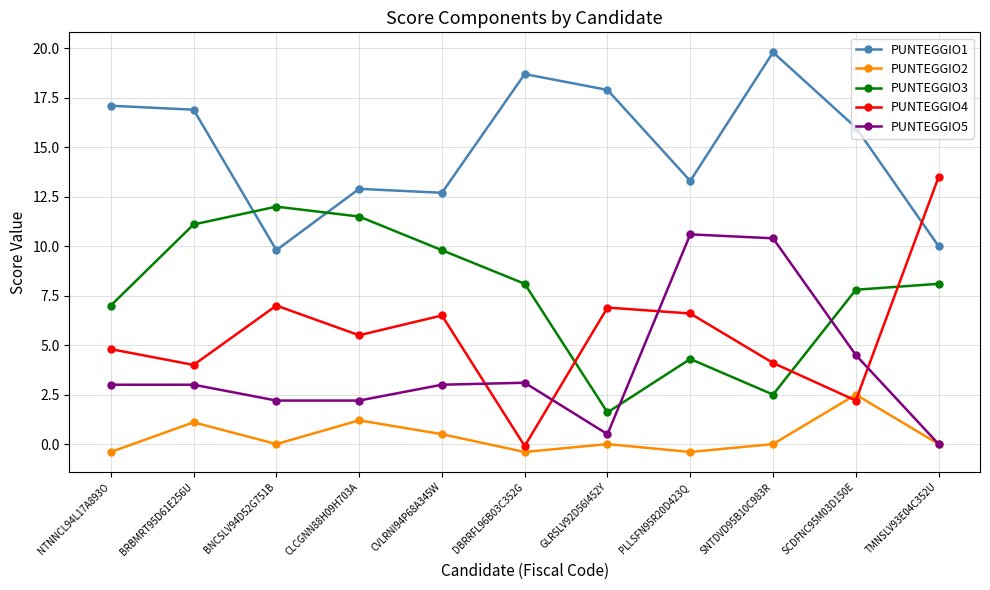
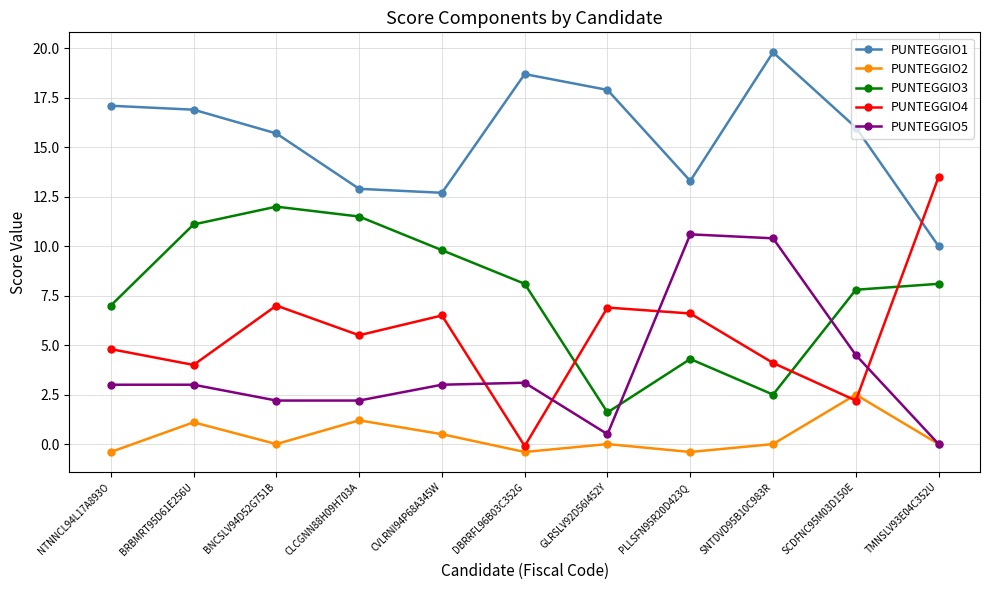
PUNTEGGIO1, BNCSLV94D52G751B: 9.8 -> 15.7
